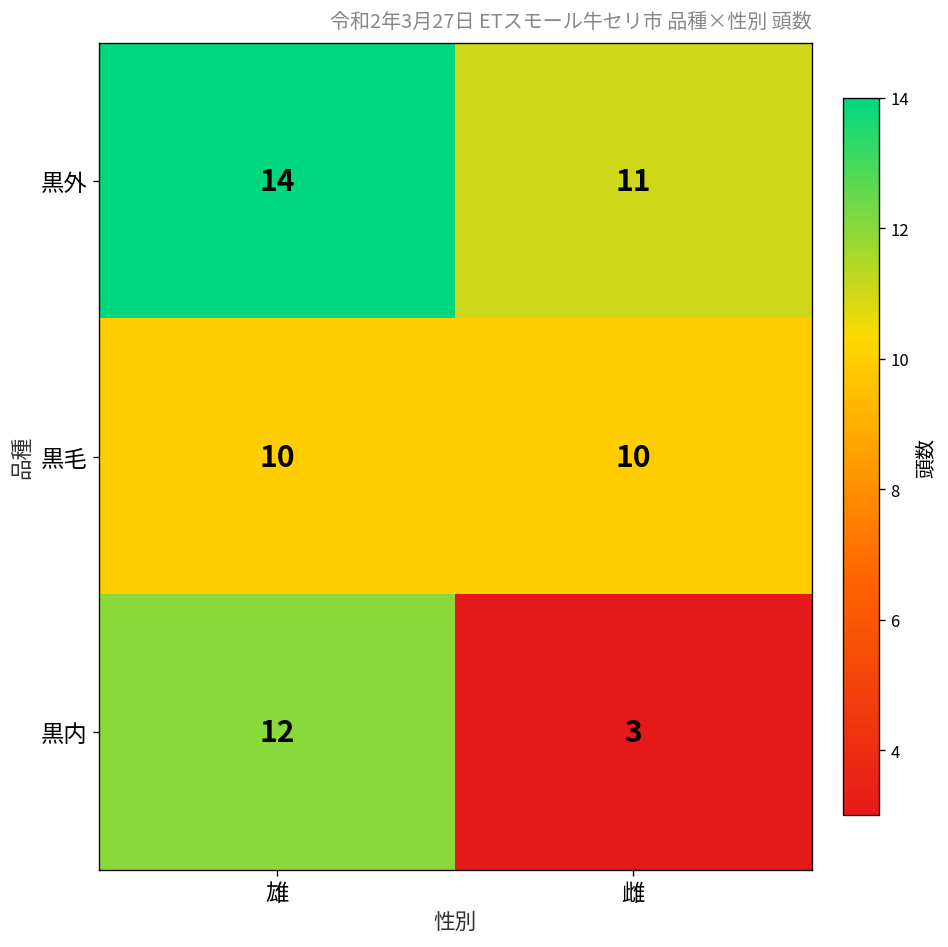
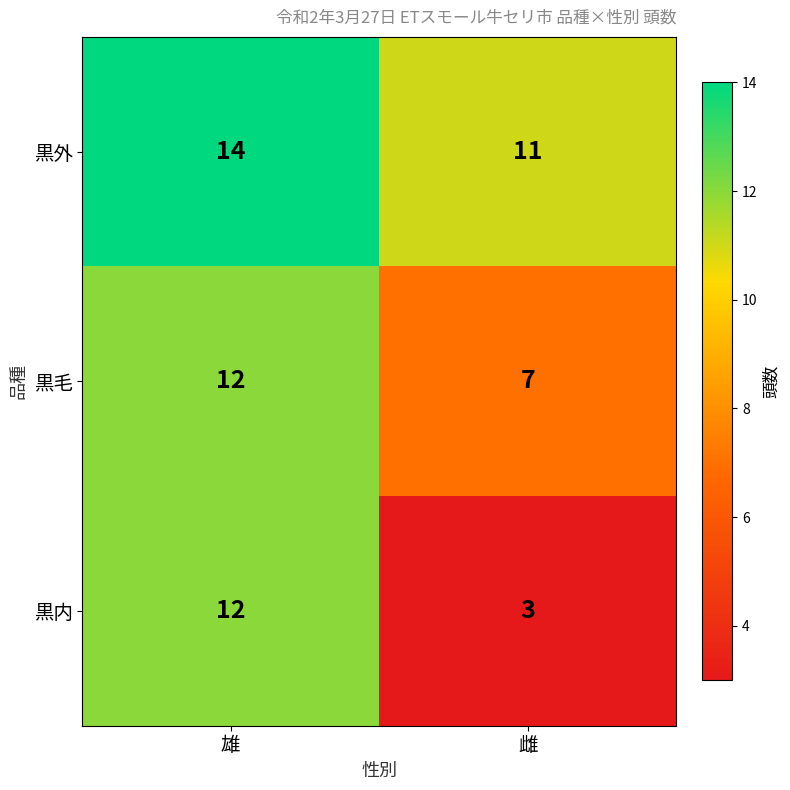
黒毛, 雄: 10 -> 12
黒毛, 雌: 10 -> 7
